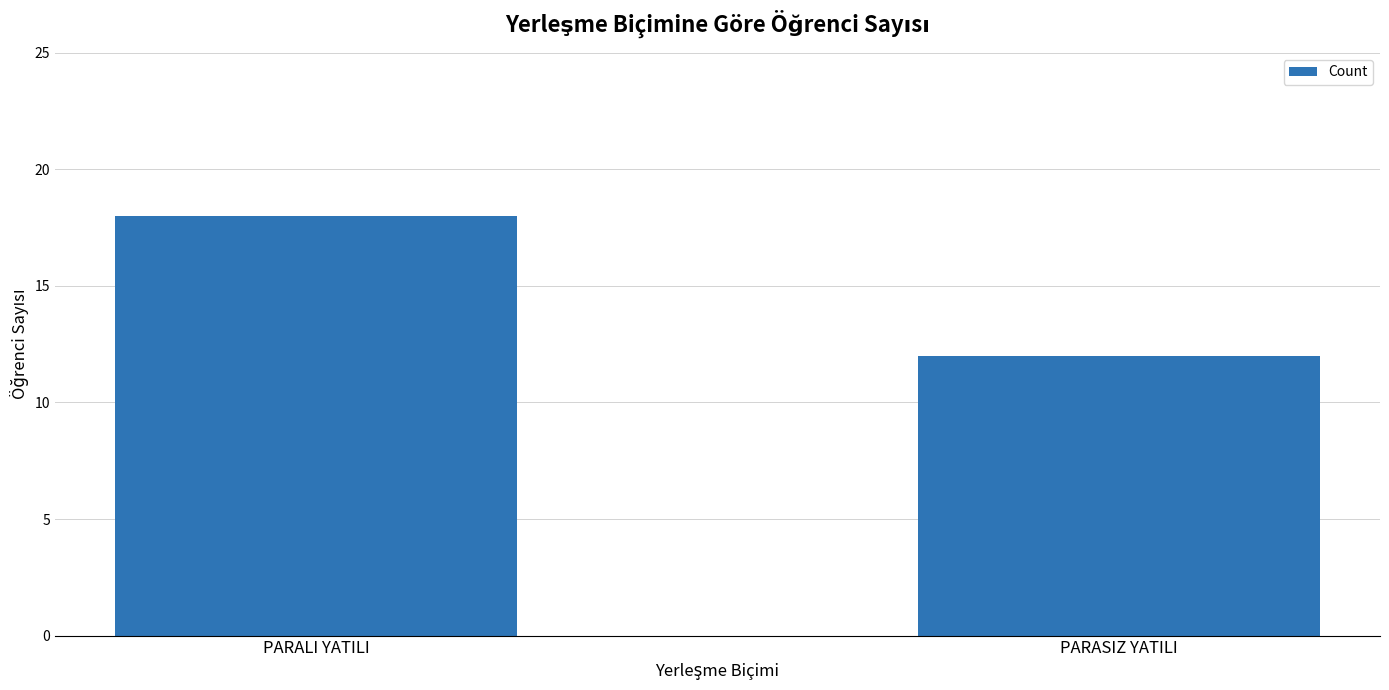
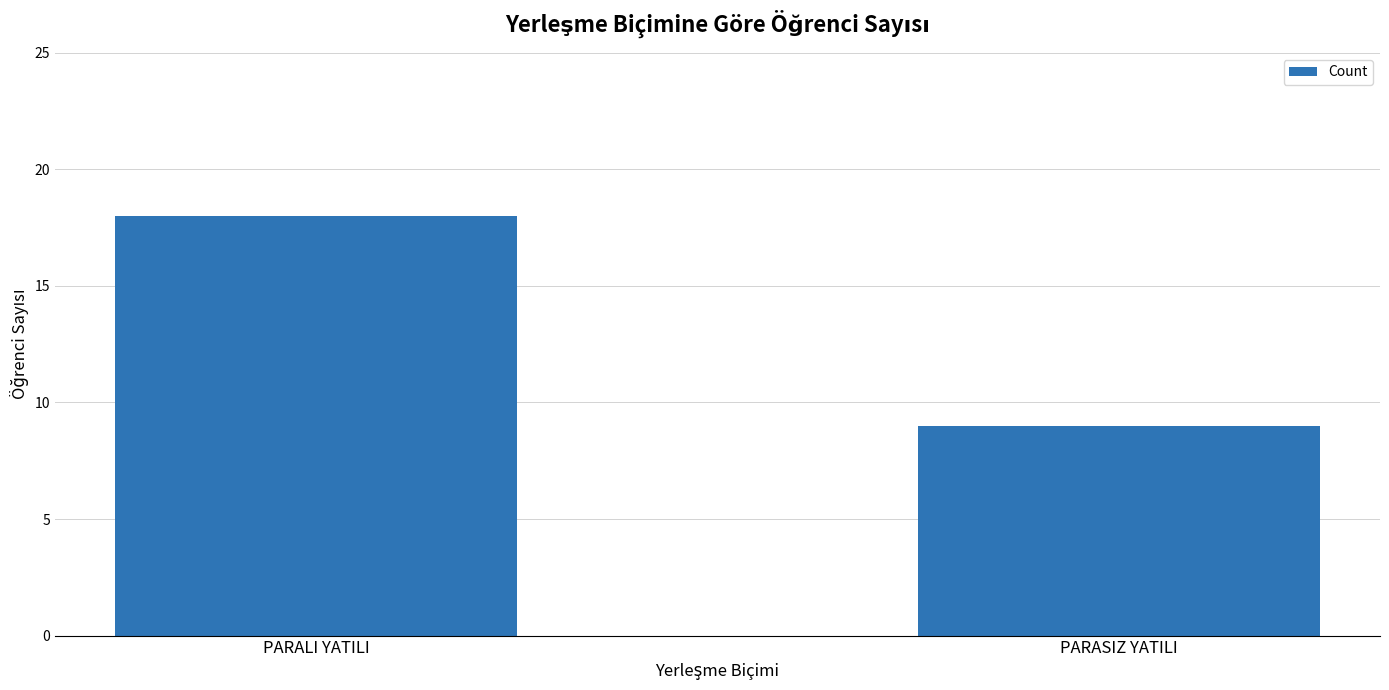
PARASIZ YATILI: 12 -> 9
